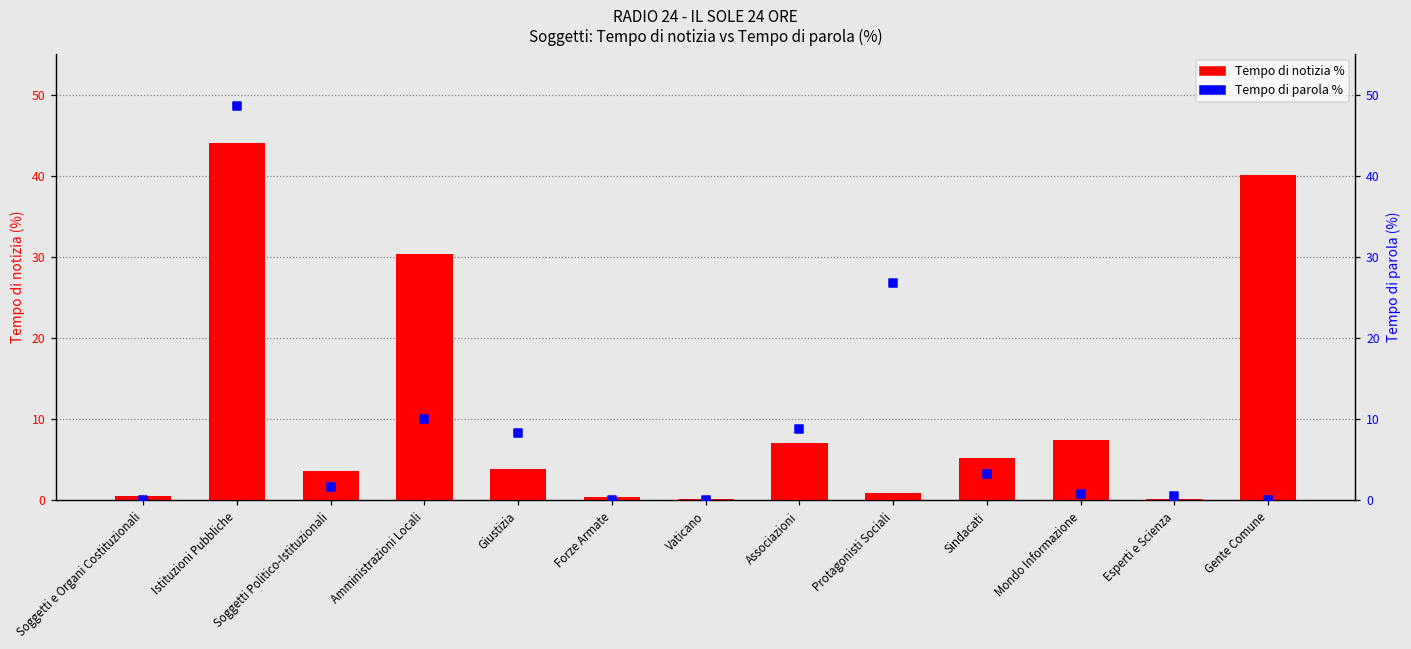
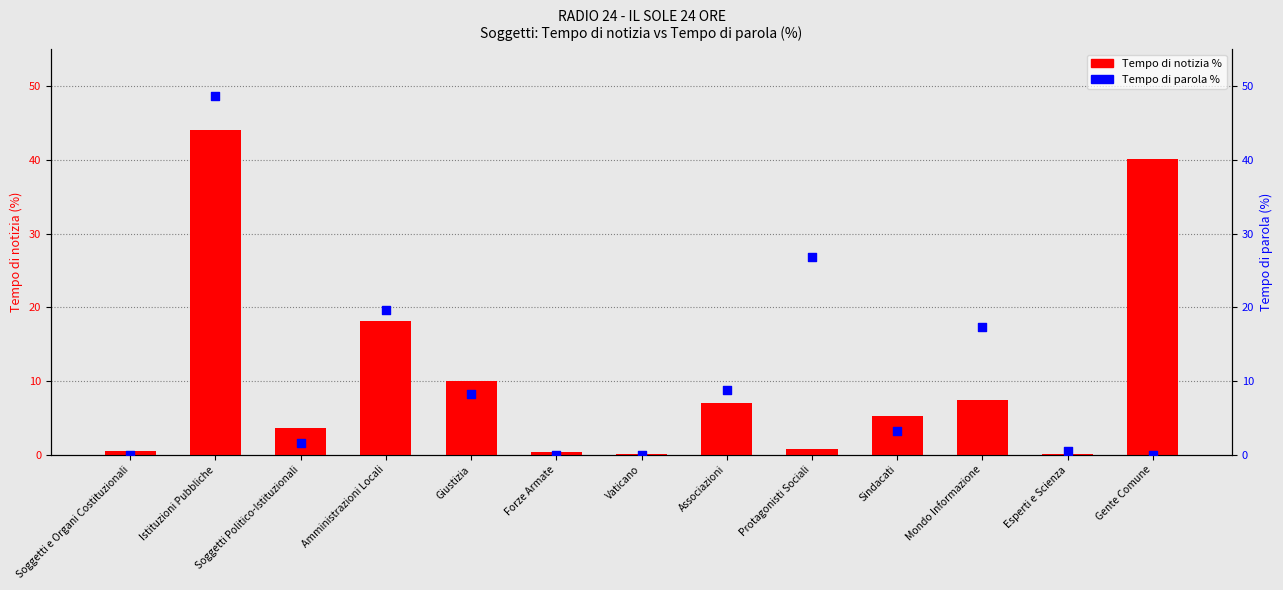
Tempo di notizia %, Amministrazioni Locali: 30 -> 18
Tempo di notizia %, Giustizia: 4 -> 10
Tempo di parola %, Amministrazioni Locali: 10 -> 20
Tempo di parola %, Mondo Informazione: 1 -> 17
